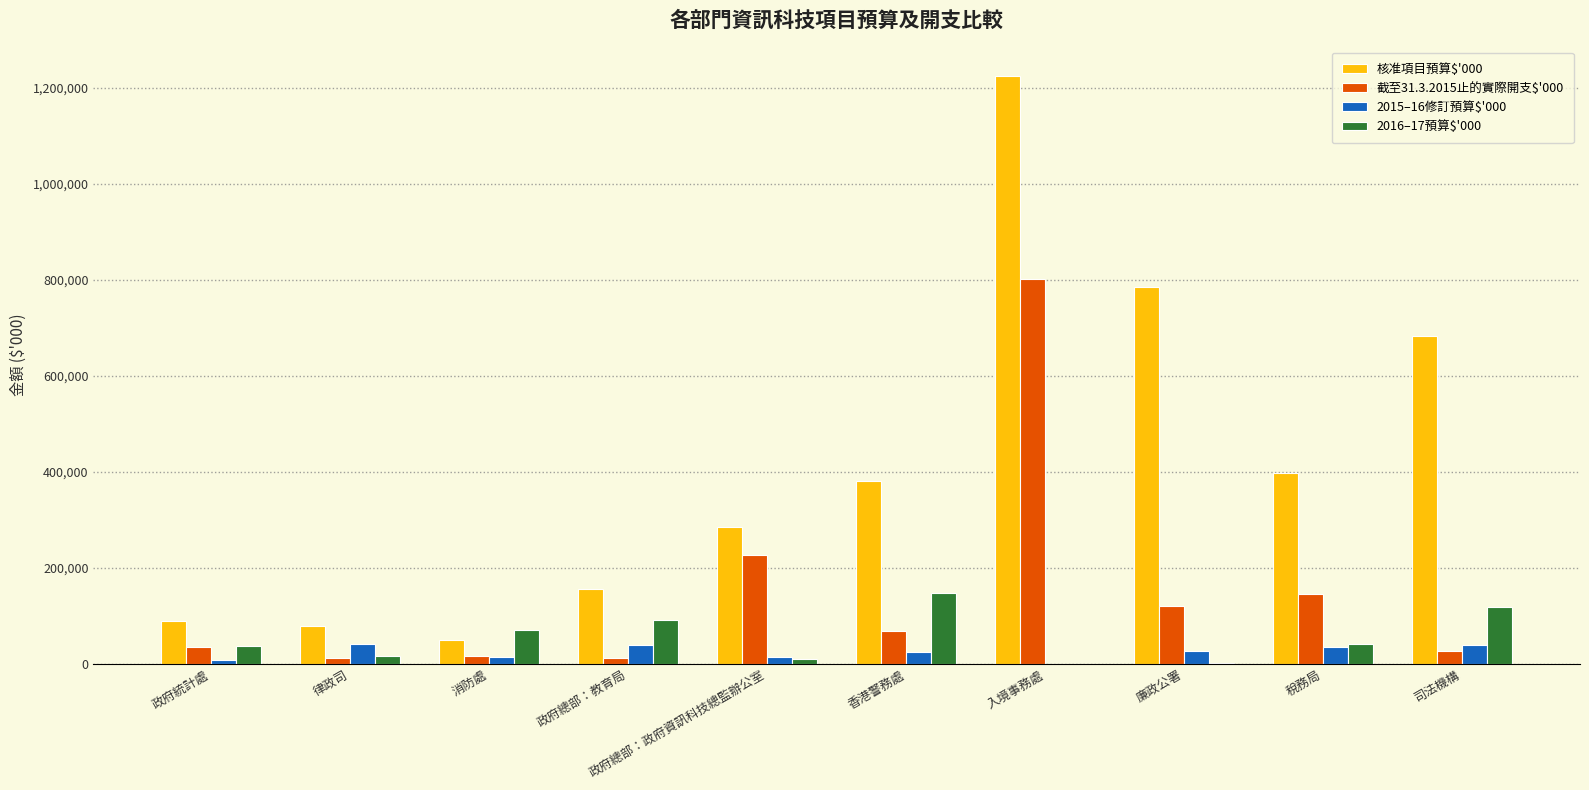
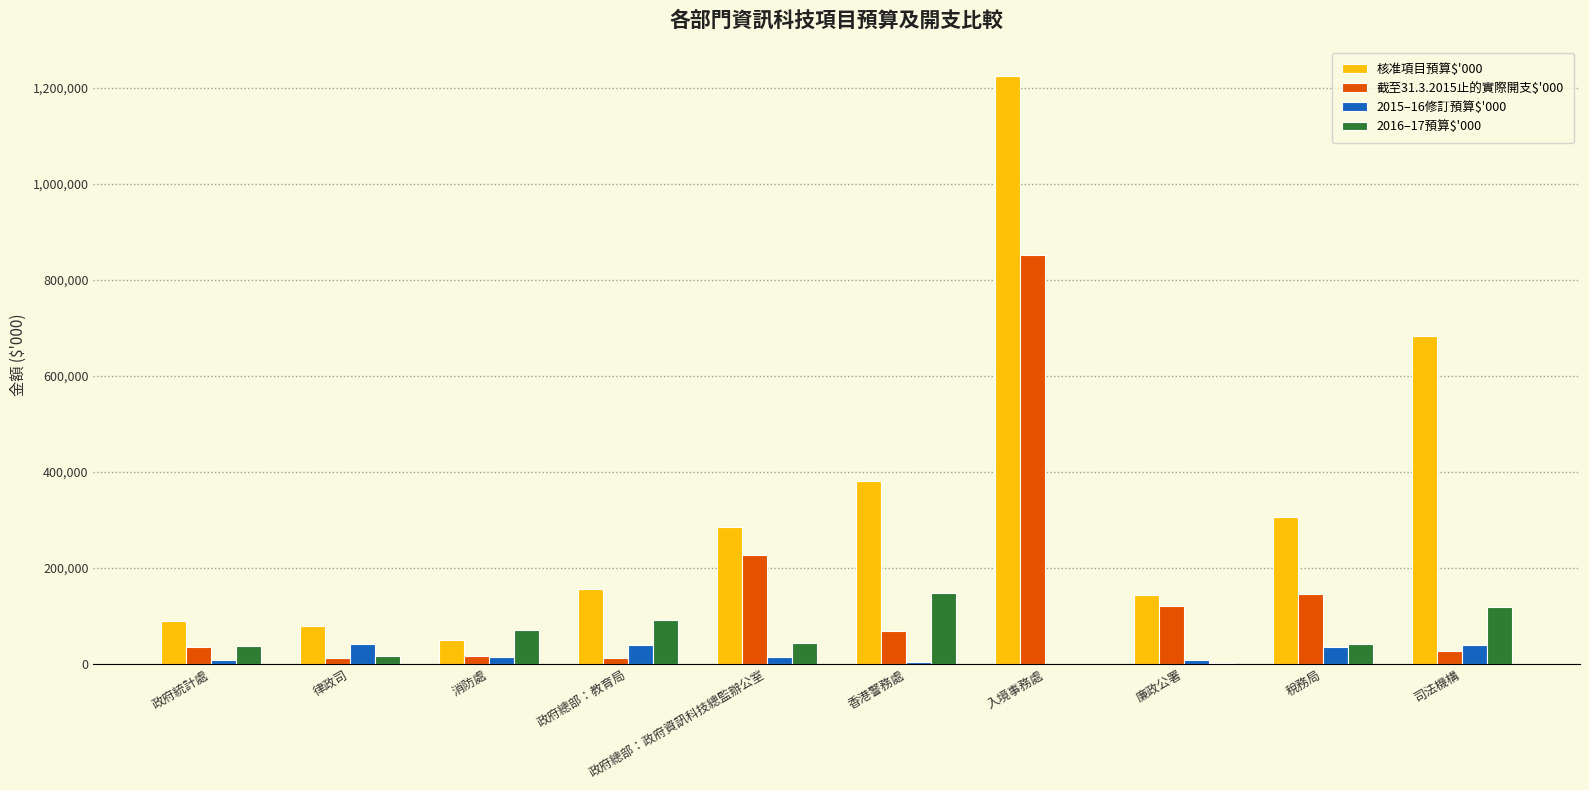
2016–17預算$'000, 政府總部：政府資訊科技總監辦公室: 10,000 -> 40,000
2015–16修訂預算$'000, 香港警務處: 20,000 -> 0
截至31.3.2015止的實際開支$'000, 入境事務處: 800,000 -> 850,000
核准項目預算$'000, 廉政公署: 790,000 -> 140,000
2015–16修訂預算$'000, 廉政公署: 30,000 -> 10,000
核准項目預算$'000, 稅務局: 400,000 -> 310,000
